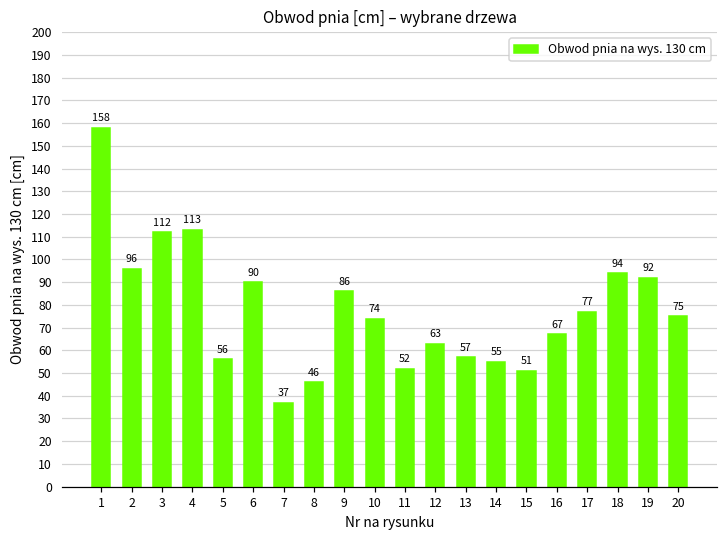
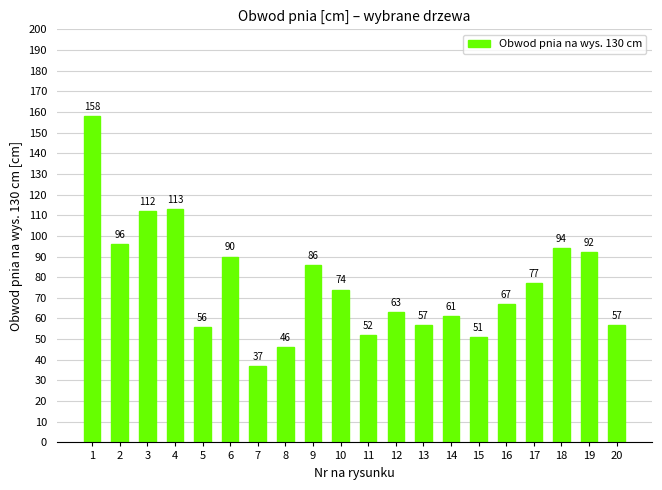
14: 55 -> 61
20: 75 -> 57
